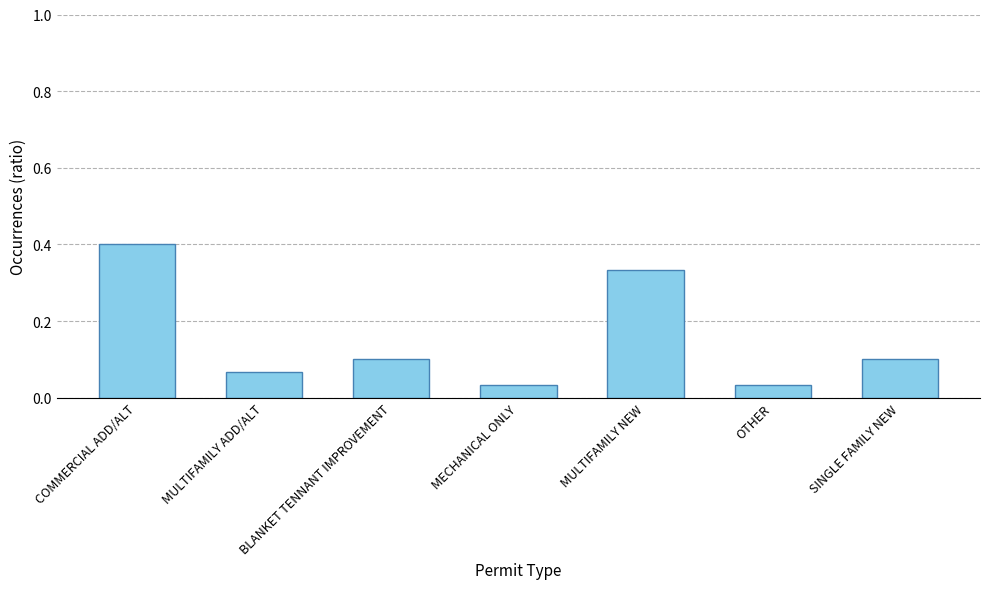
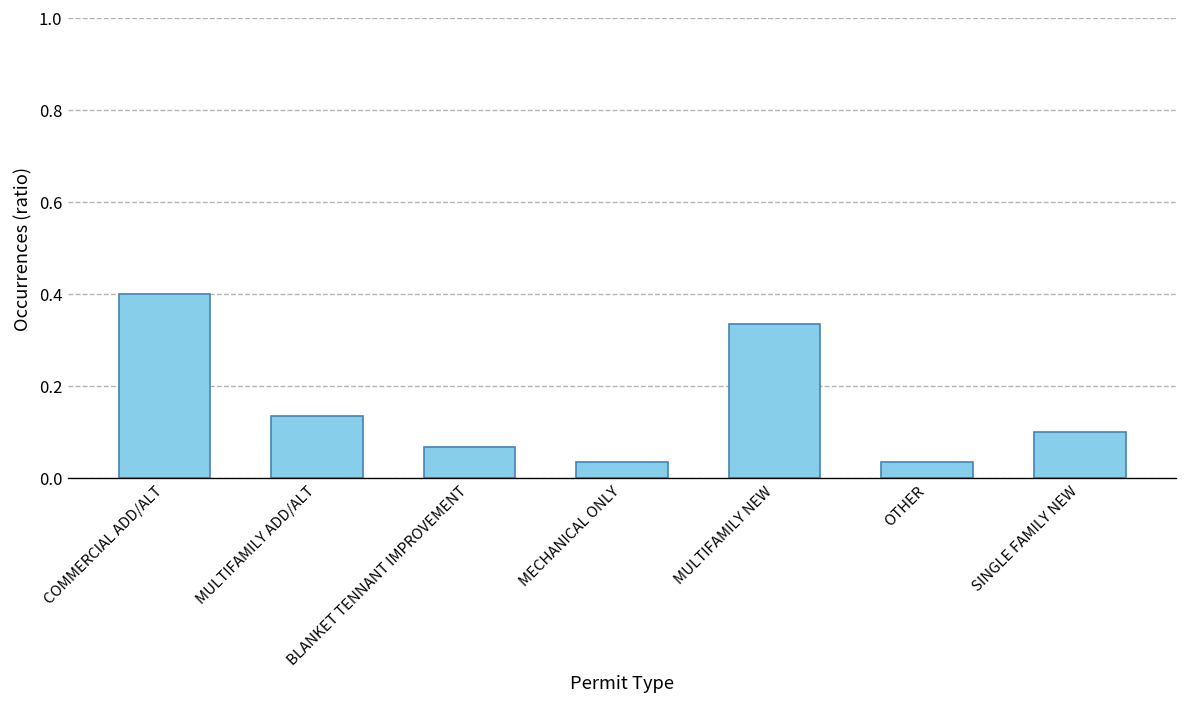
MULTIFAMILY ADD/ALT: 0.07 -> 0.13
BLANKET TENNANT IMPROVEMENT: 0.10 -> 0.07
